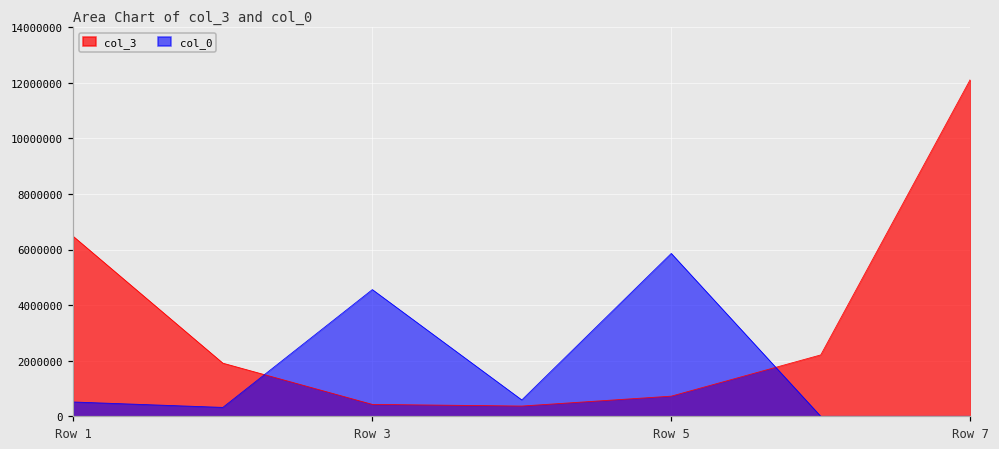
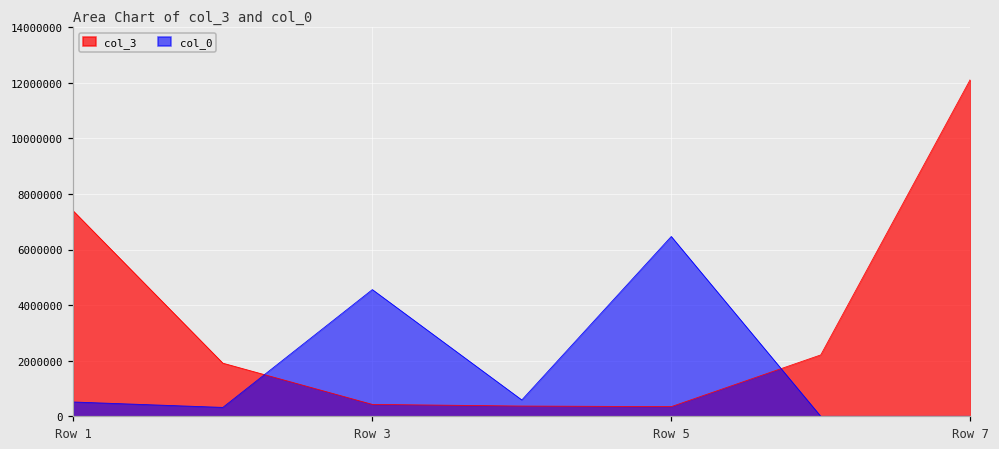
col_3, Row 1: 6500000 -> 7400000
col_3, Row 5: 700000 -> 300000
col_0, Row 5: 5900000 -> 6500000
